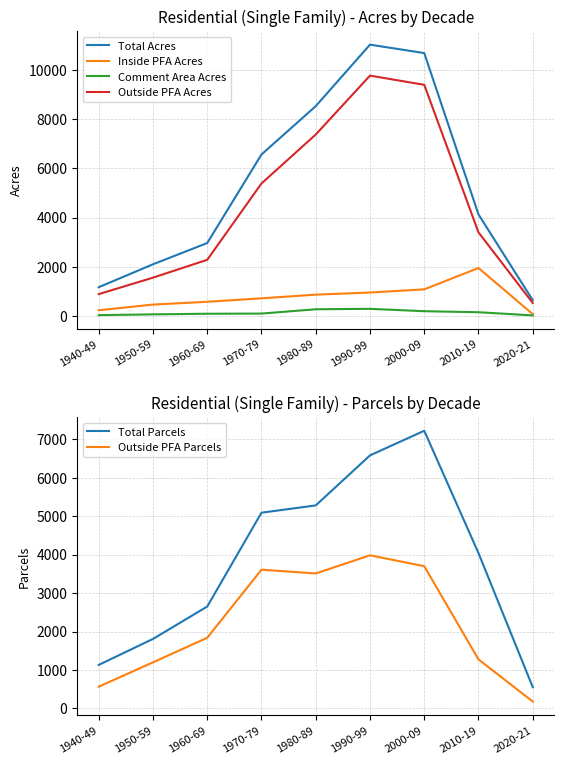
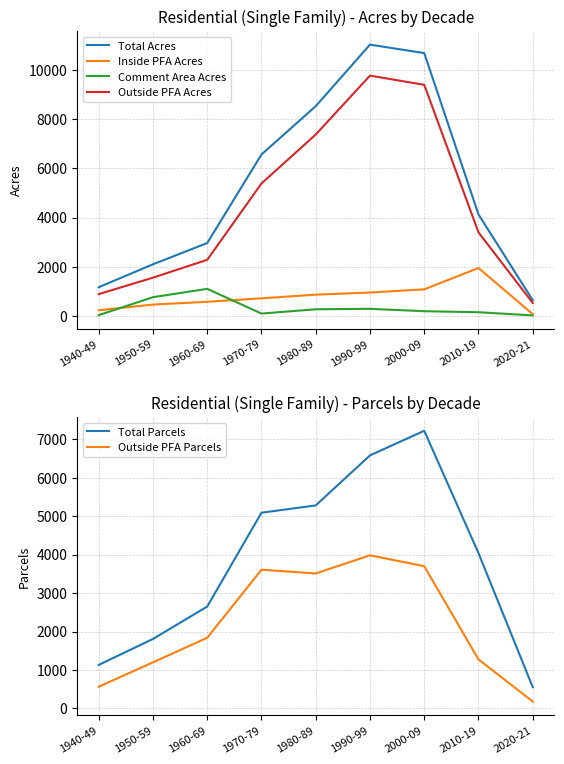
Residential (Single Family) - Acres by Decade, Comment Area Acres, 1950-59: 100 -> 800
Residential (Single Family) - Acres by Decade, Comment Area Acres, 1960-69: 100 -> 1100
